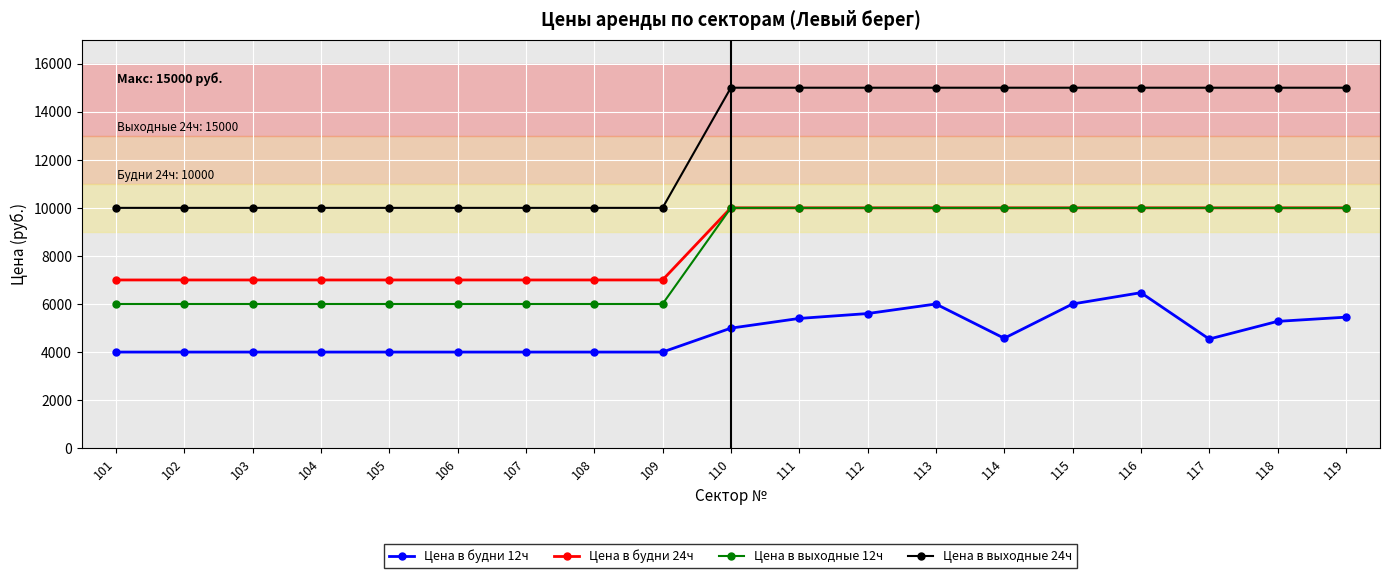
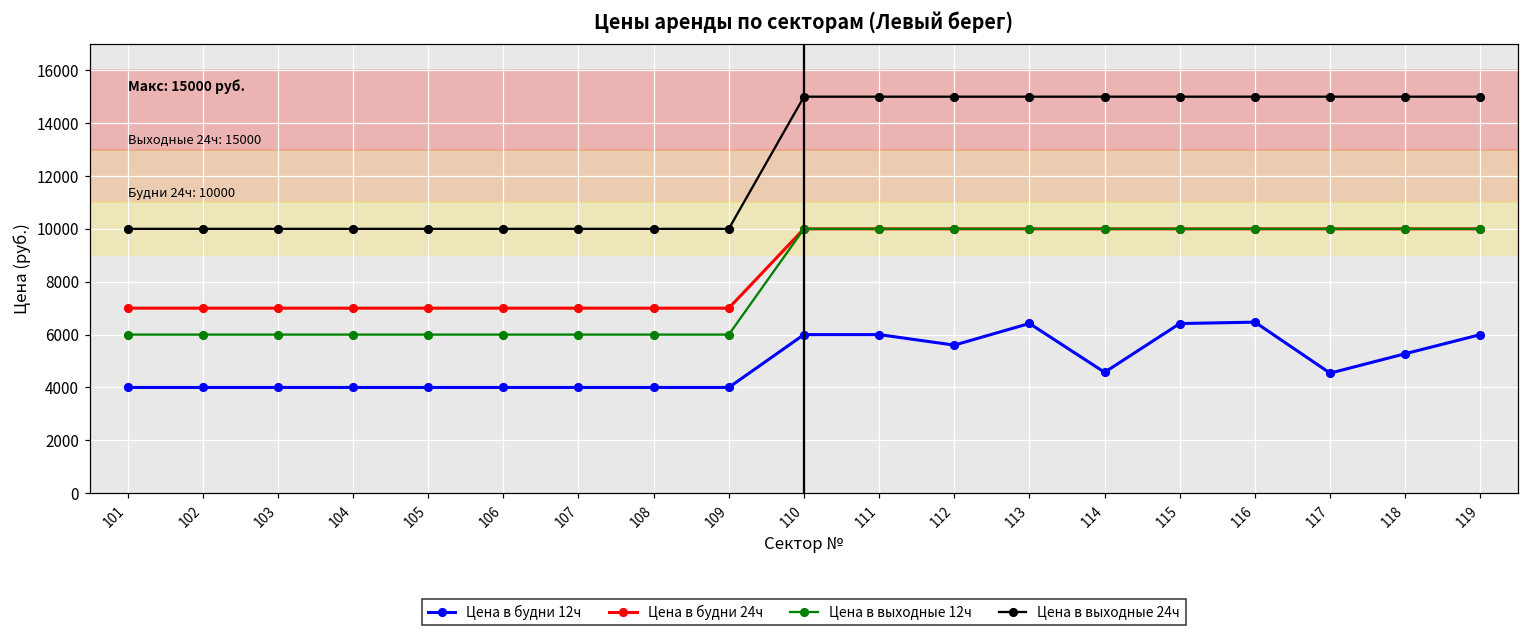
Цена в будни 12ч, 110: 5000 -> 6000
Цена в будни 12ч, 111: 5400 -> 6000
Цена в будни 12ч, 113: 6000 -> 6400
Цена в будни 12ч, 115: 6000 -> 6400
Цена в будни 12ч, 119: 5500 -> 6000
